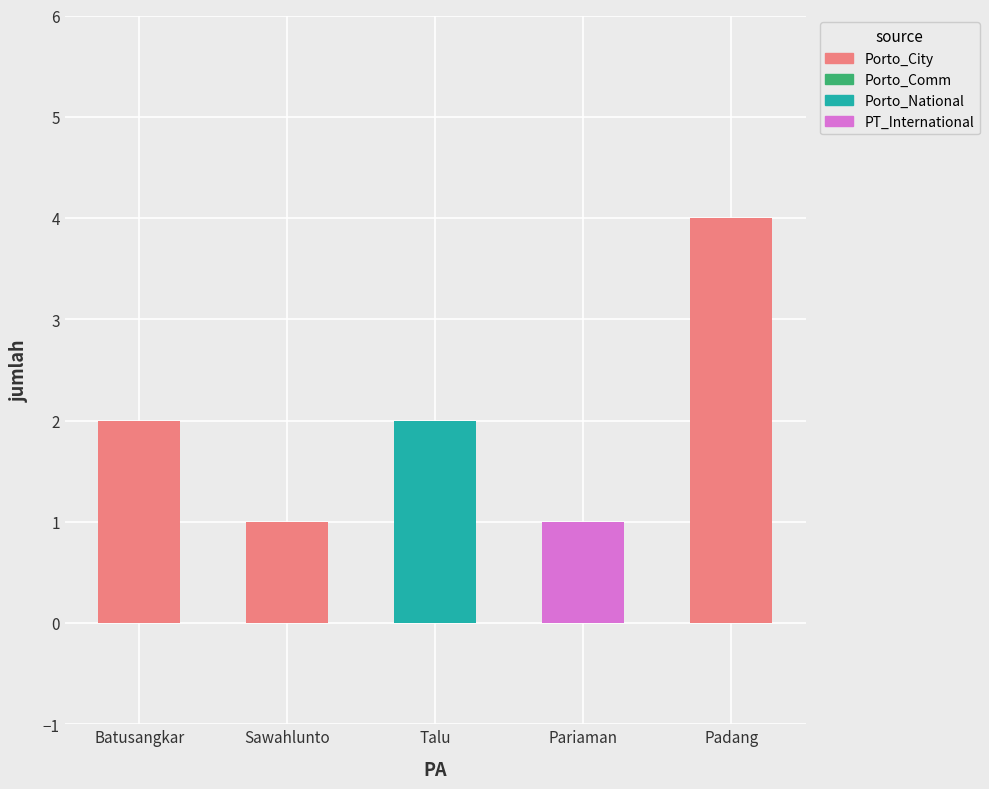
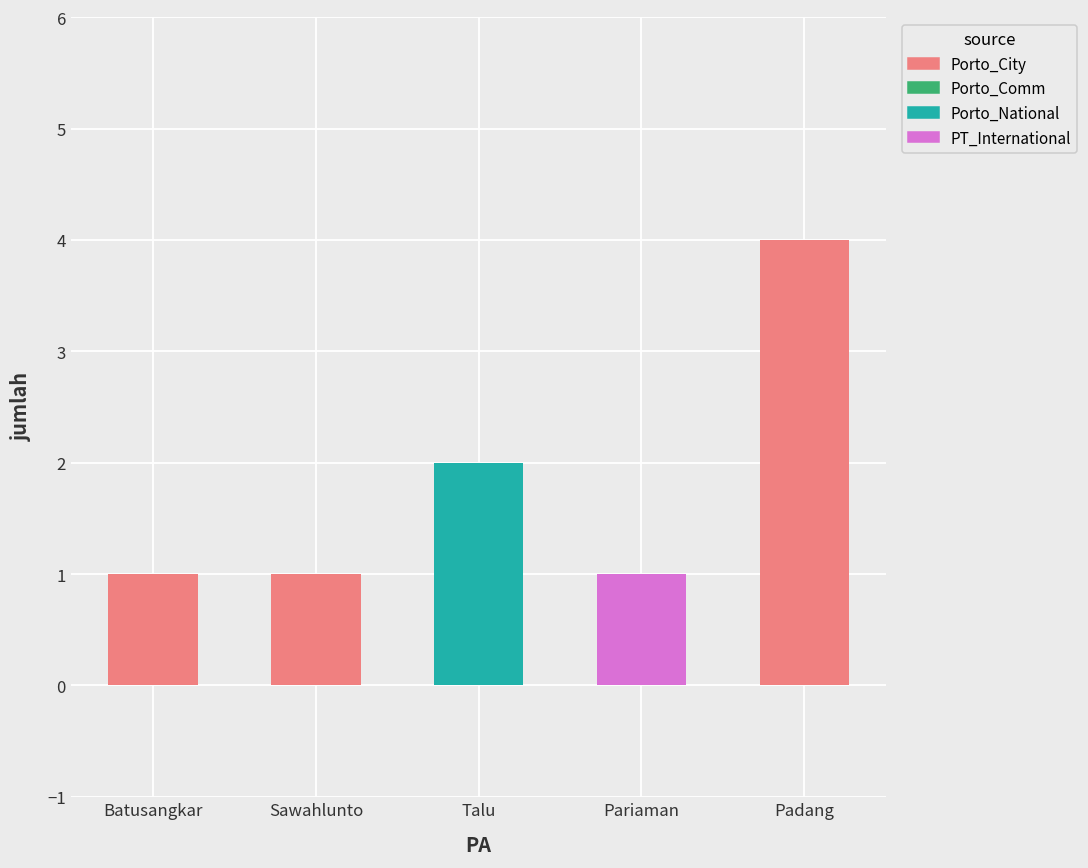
Batusangkar: 2 -> 1
